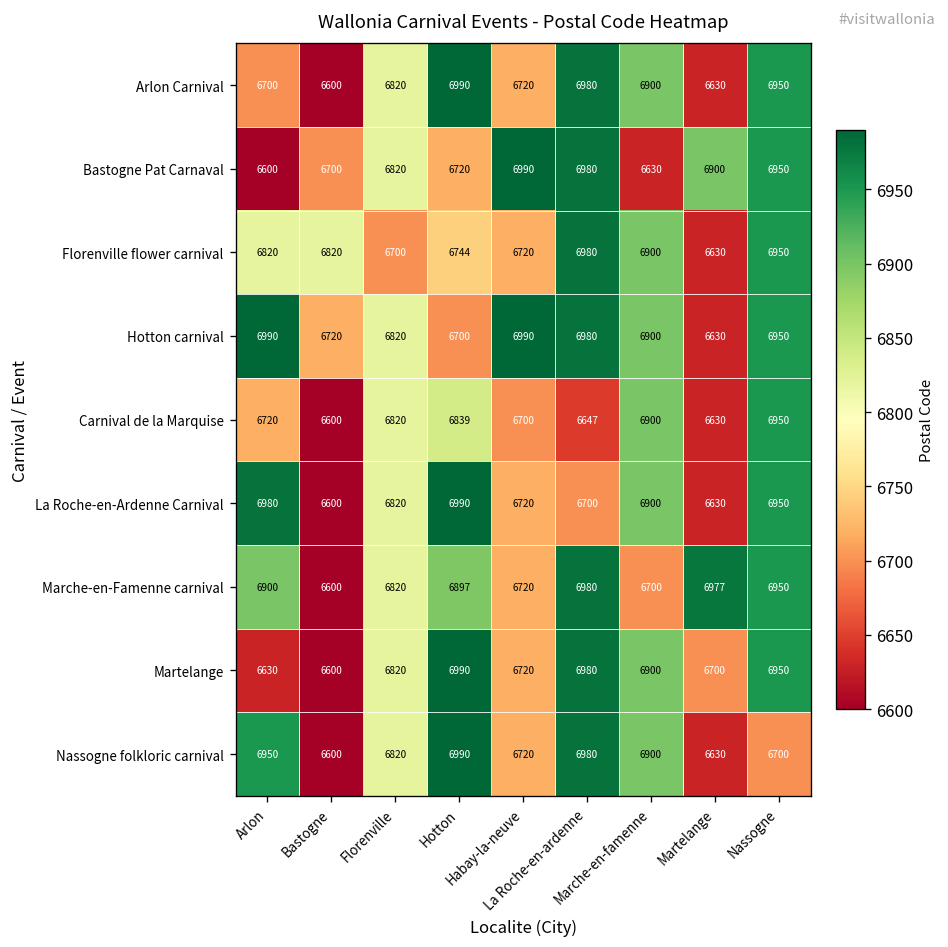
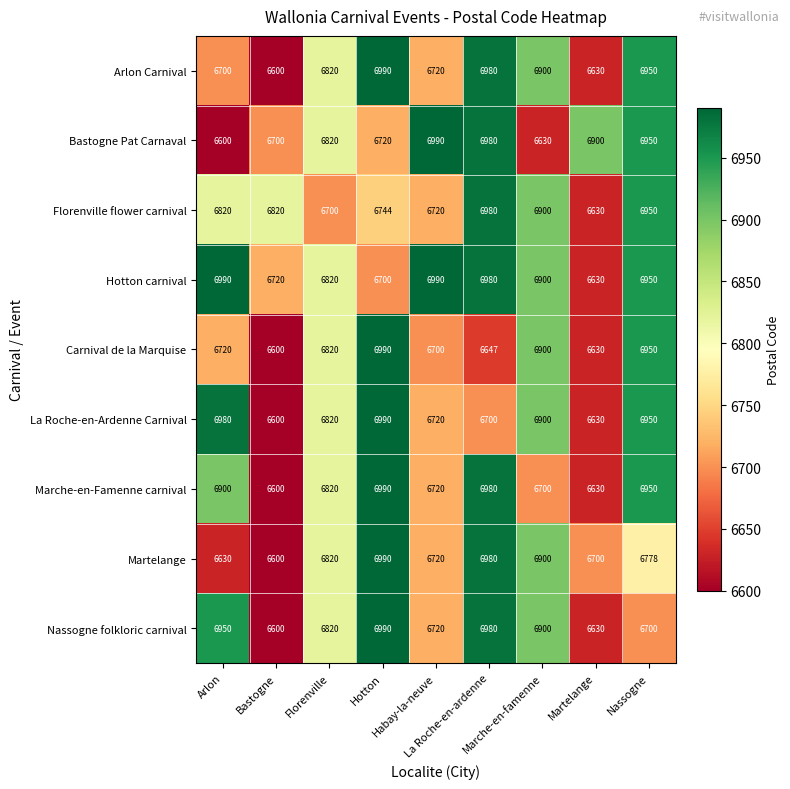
Carnival de la Marquise, Hotton: 6839 -> 6990
Marche-en-Famenne carnival, Hotton: 6897 -> 6990
Marche-en-Famenne carnival, Martelange: 6977 -> 6630
Martelange, Nassogne: 6950 -> 6778
